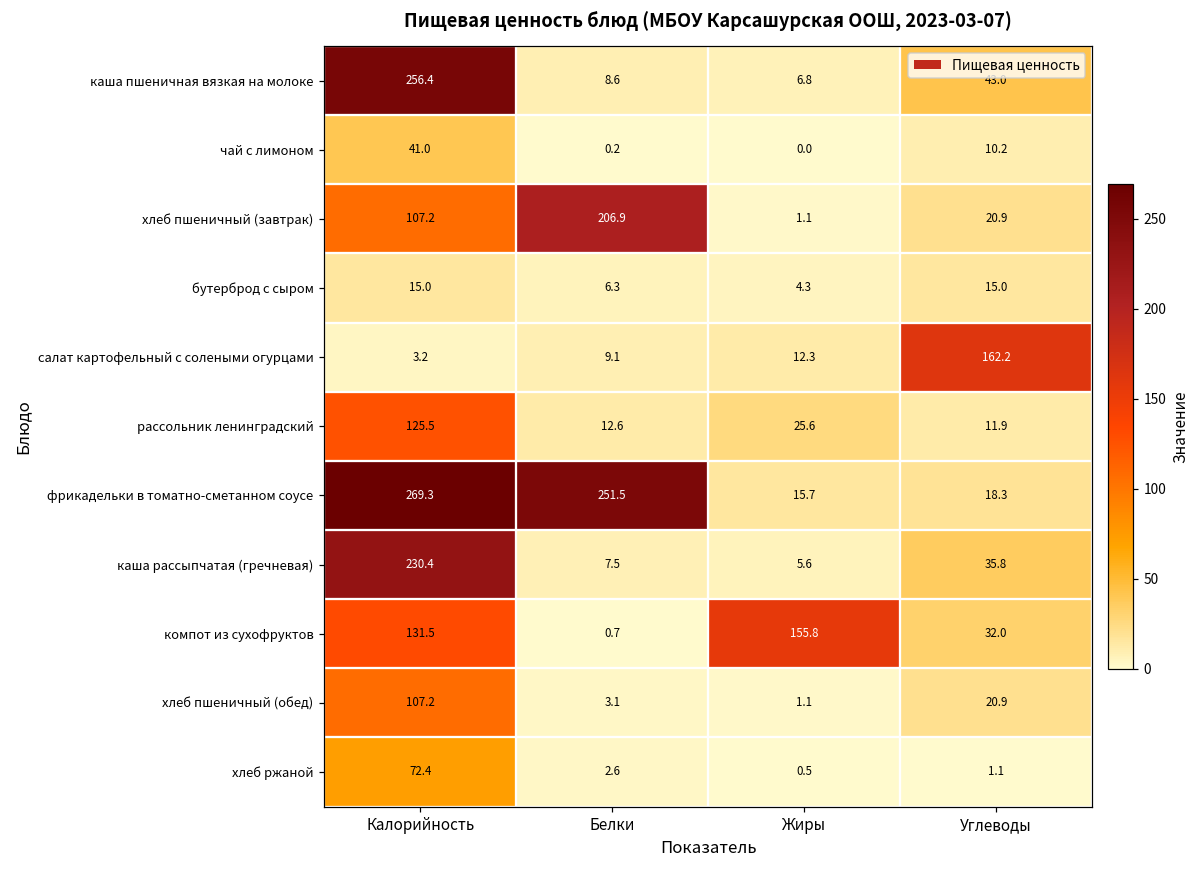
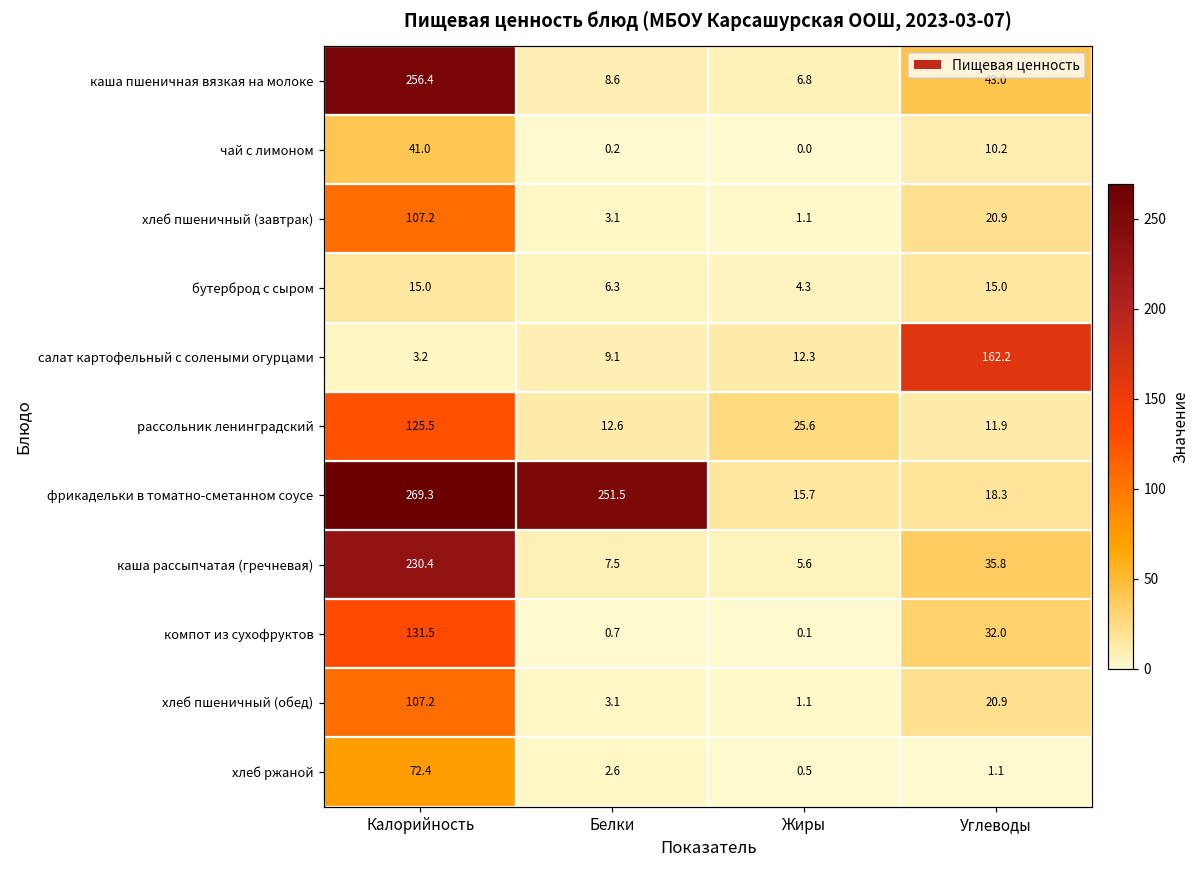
хлеб пшеничный (завтрак), Белки: 206.9 -> 3.1
компот из сухофруктов, Жиры: 155.8 -> 0.1
